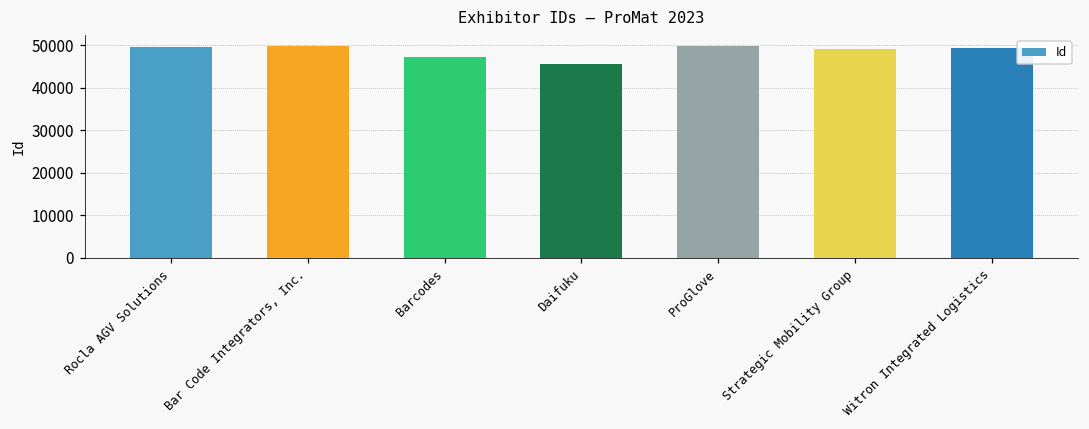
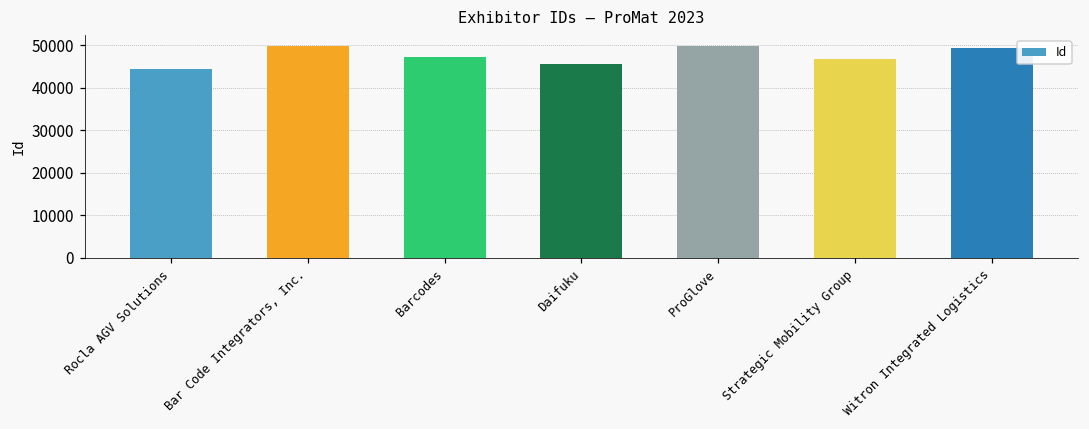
Rocla AGV Solutions: 50000 -> 44000
Strategic Mobility Group: 49000 -> 47000
